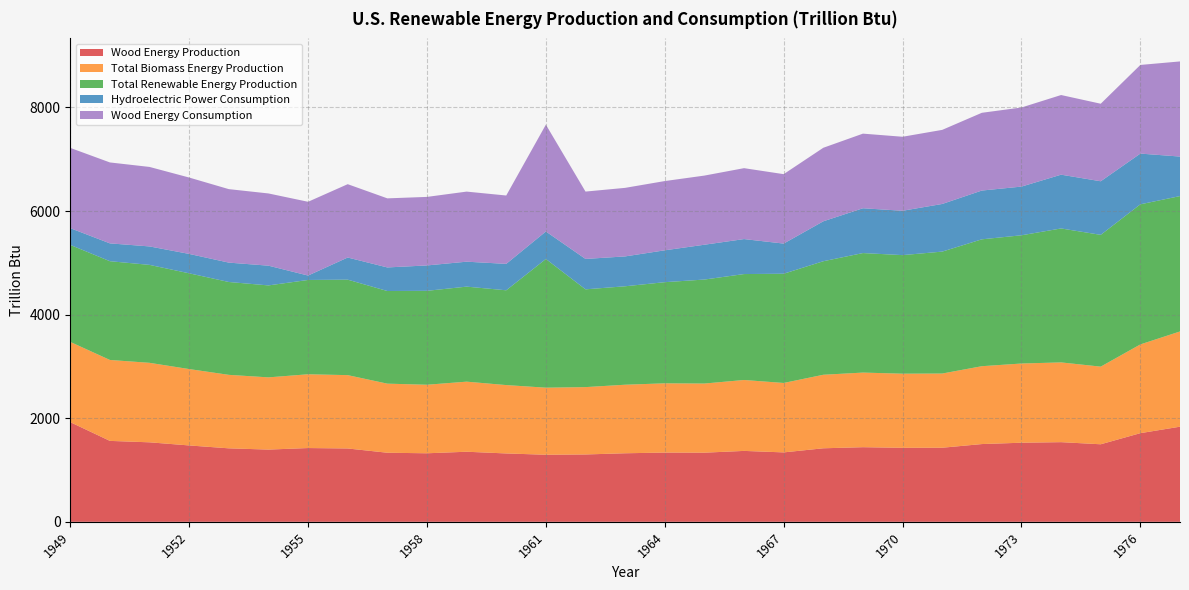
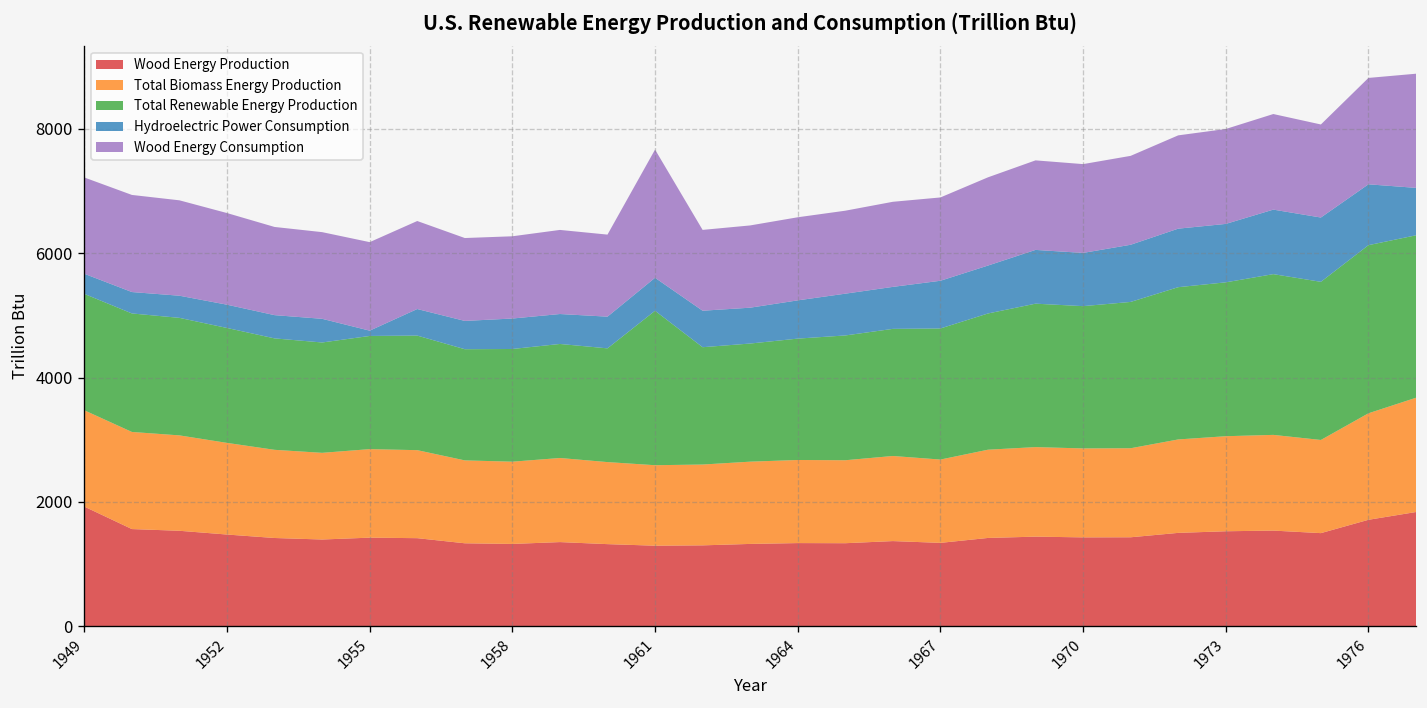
Hydroelectric Power Consumption, 1967: 600 -> 800
